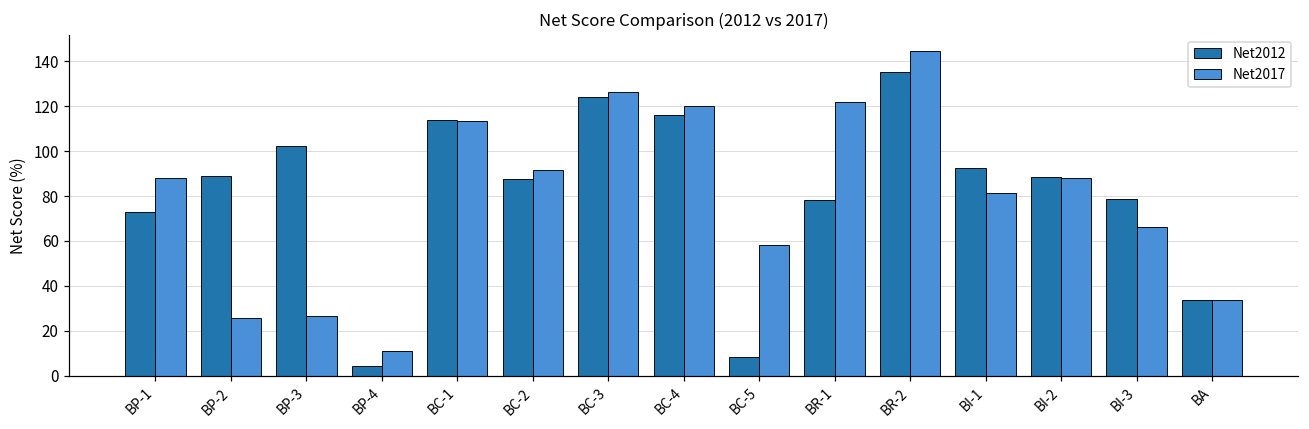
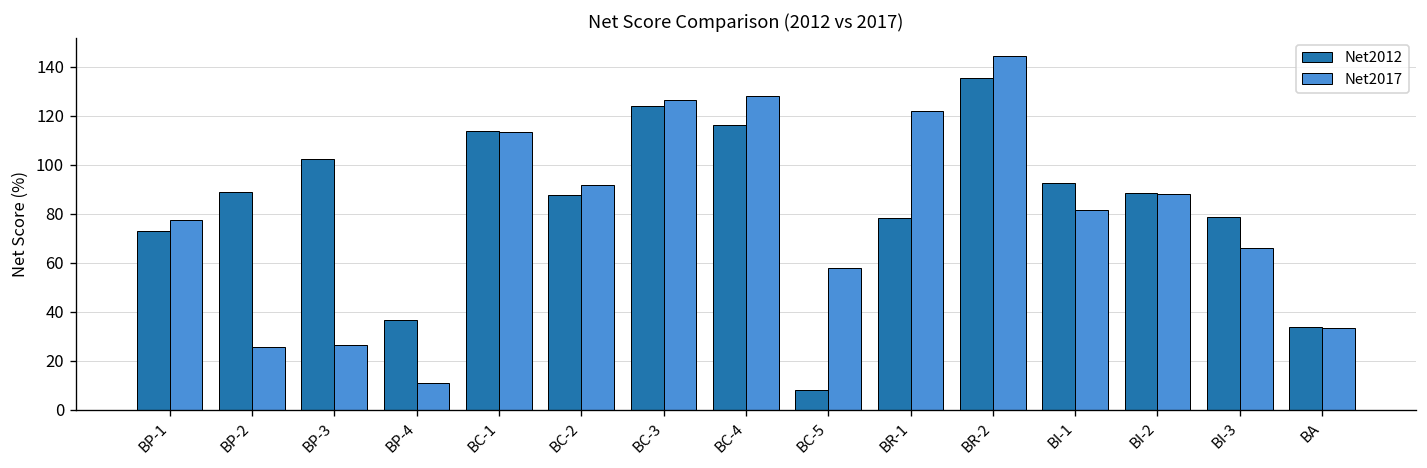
Net2017, BP-1: 88 -> 78
Net2012, BP-4: 4 -> 37
Net2017, BC-4: 120 -> 128
